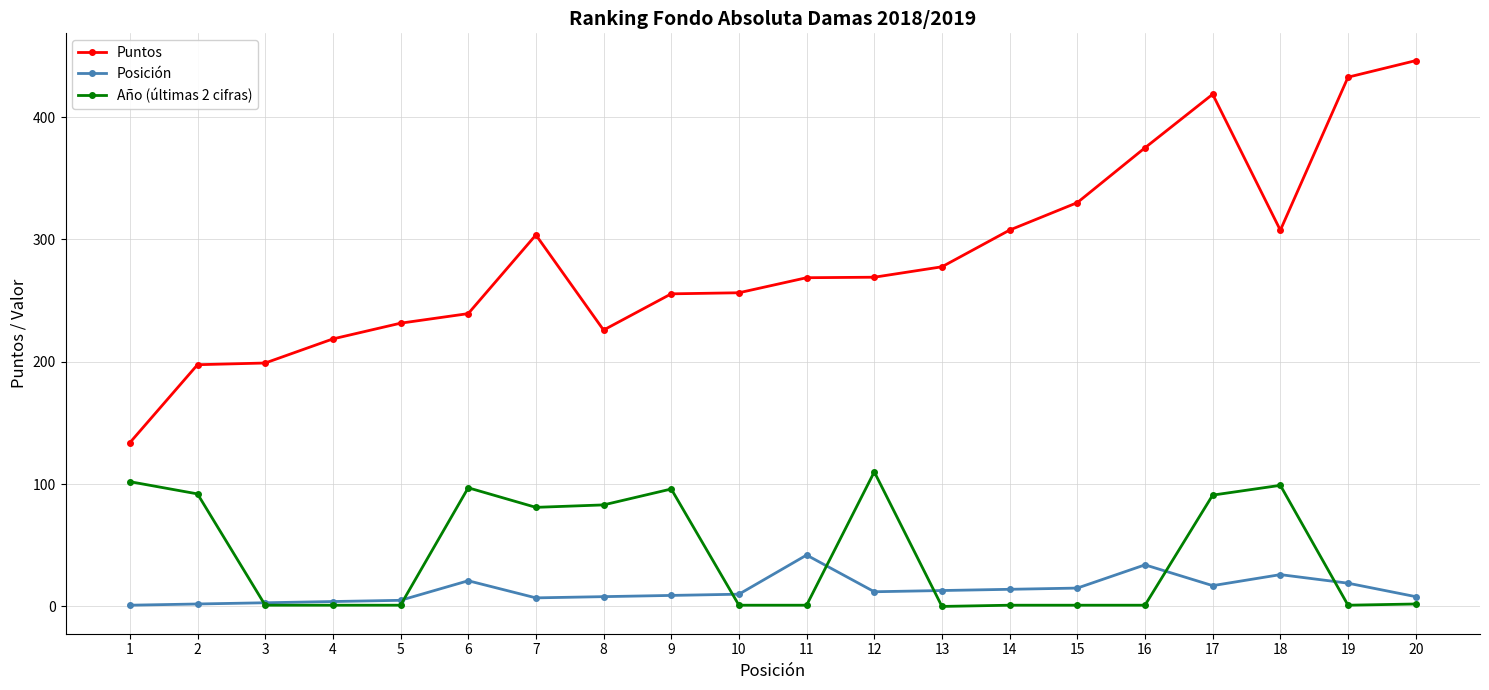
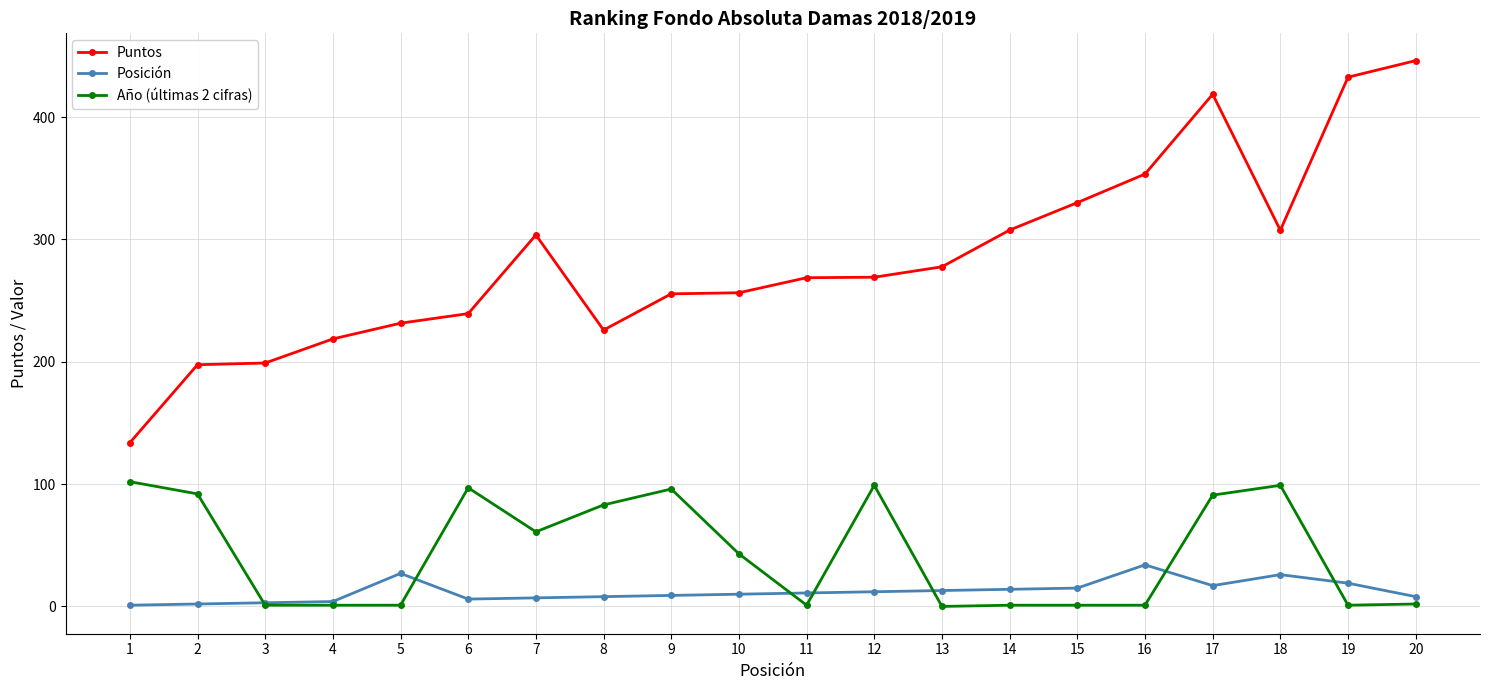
Posición, 5: 5 -> 27
Posición, 6: 21 -> 6
Año (últimas 2 cifras), 7: 81 -> 61
Año (últimas 2 cifras), 10: 1 -> 43
Posición, 11: 42 -> 11
Año (últimas 2 cifras), 12: 110 -> 99
Puntos, 16: 375 -> 353
